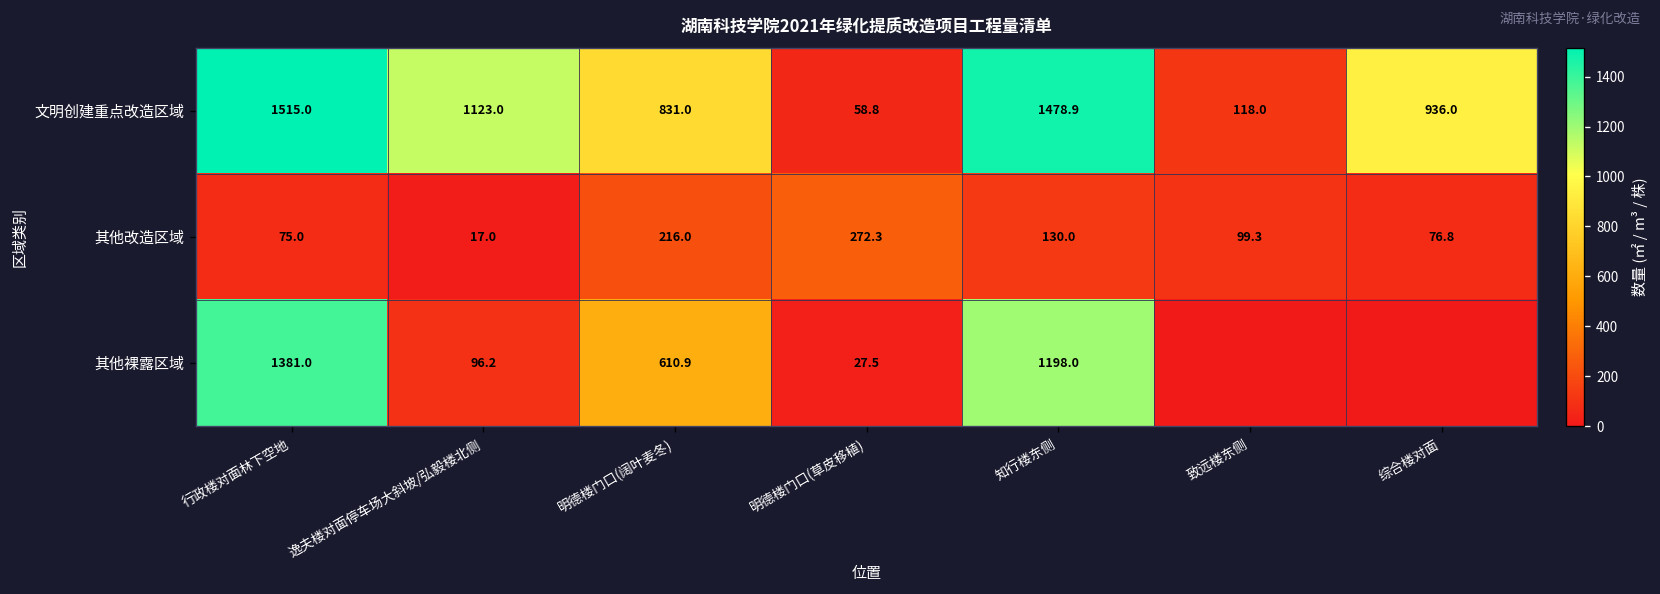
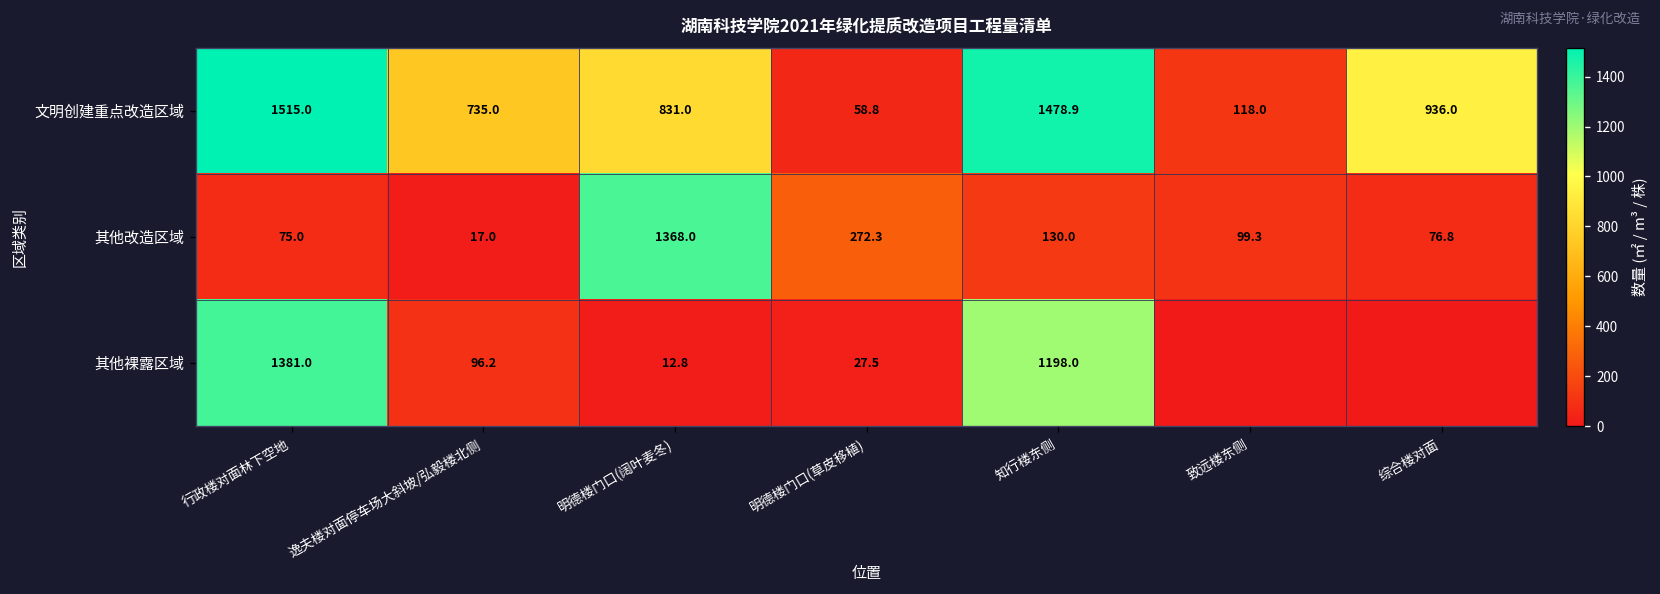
文明创建重点改造区域, 逸夫楼对面停车场大斜坡/弘毅楼北侧: 1123.0 -> 735.0
其他改造区域, 明德楼门口(阔叶麦冬): 216.0 -> 1368.0
其他裸露区域, 明德楼门口(阔叶麦冬): 610.9 -> 12.8
